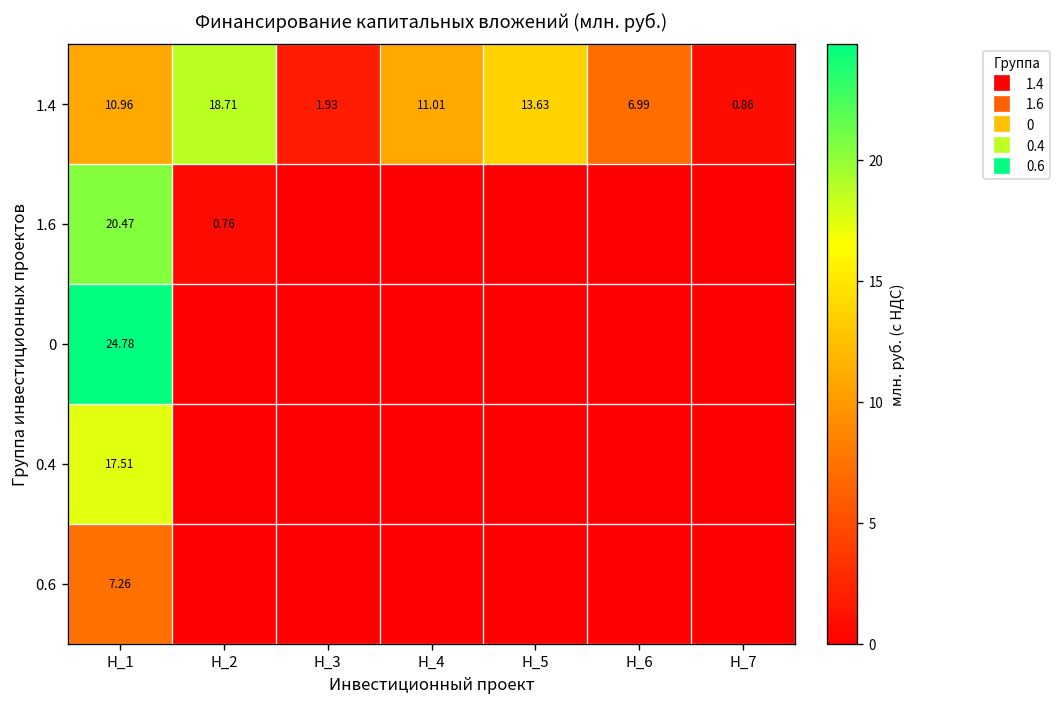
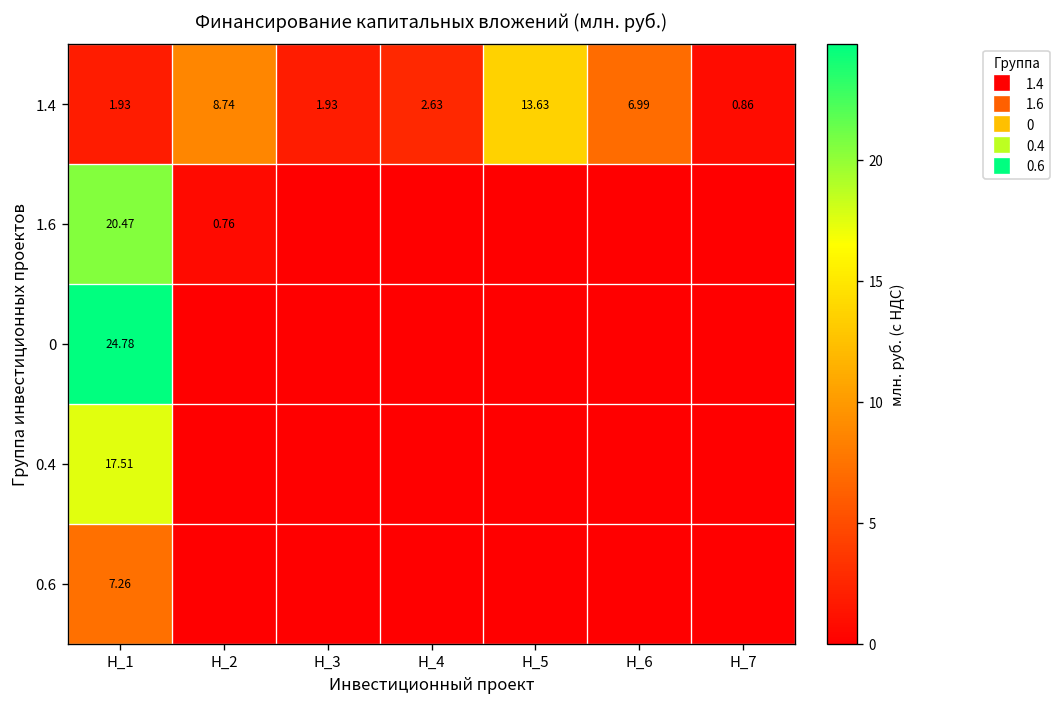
1.4, Н_1: 10.96 -> 1.93
1.4, Н_2: 18.71 -> 8.74
1.4, Н_4: 11.01 -> 2.63
